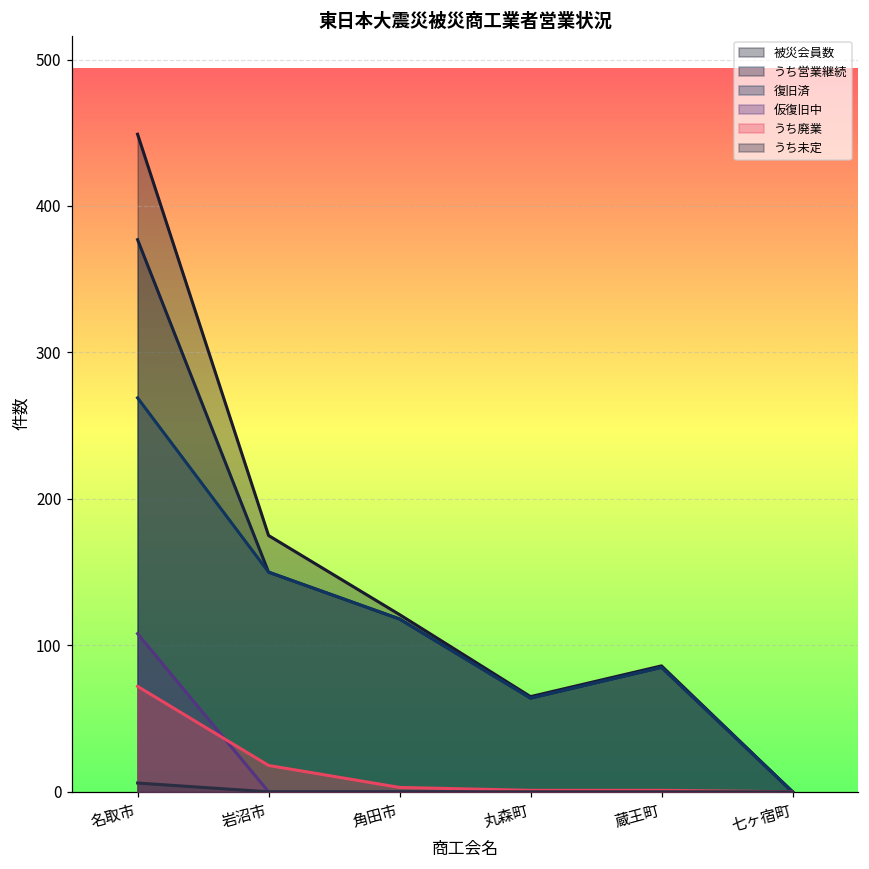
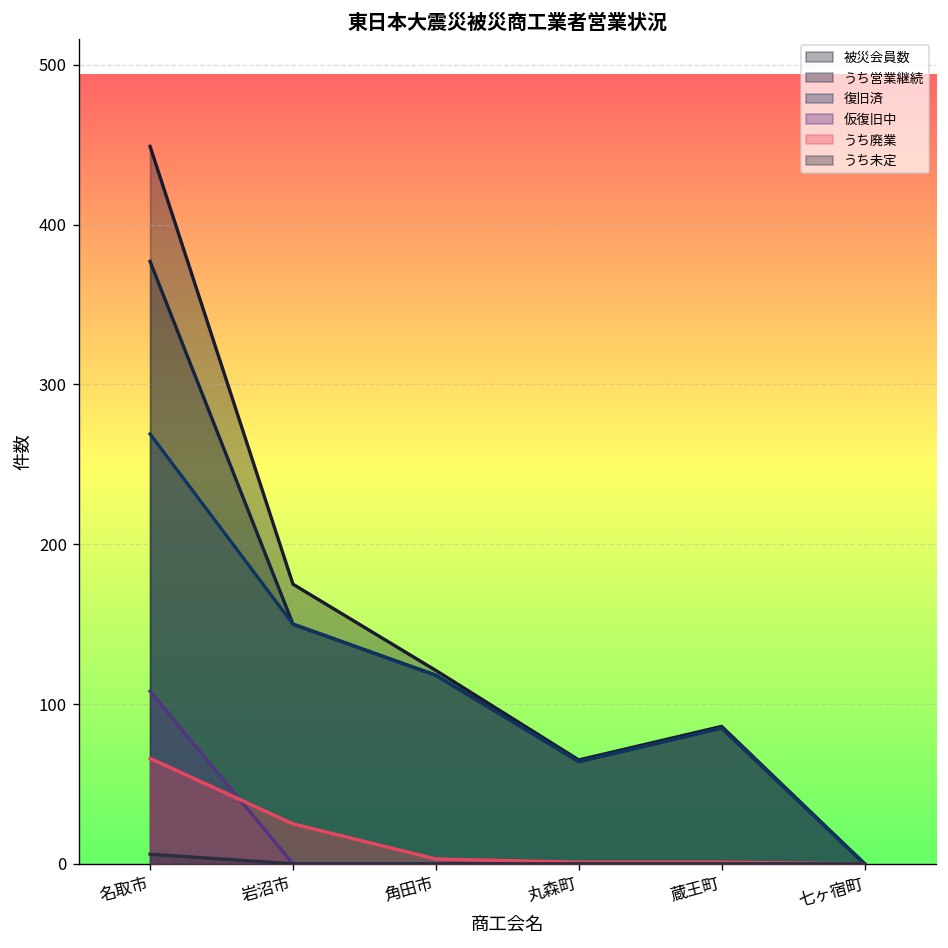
うち廃業, 名取市: 72 -> 66
うち廃業, 岩沼市: 18 -> 25
